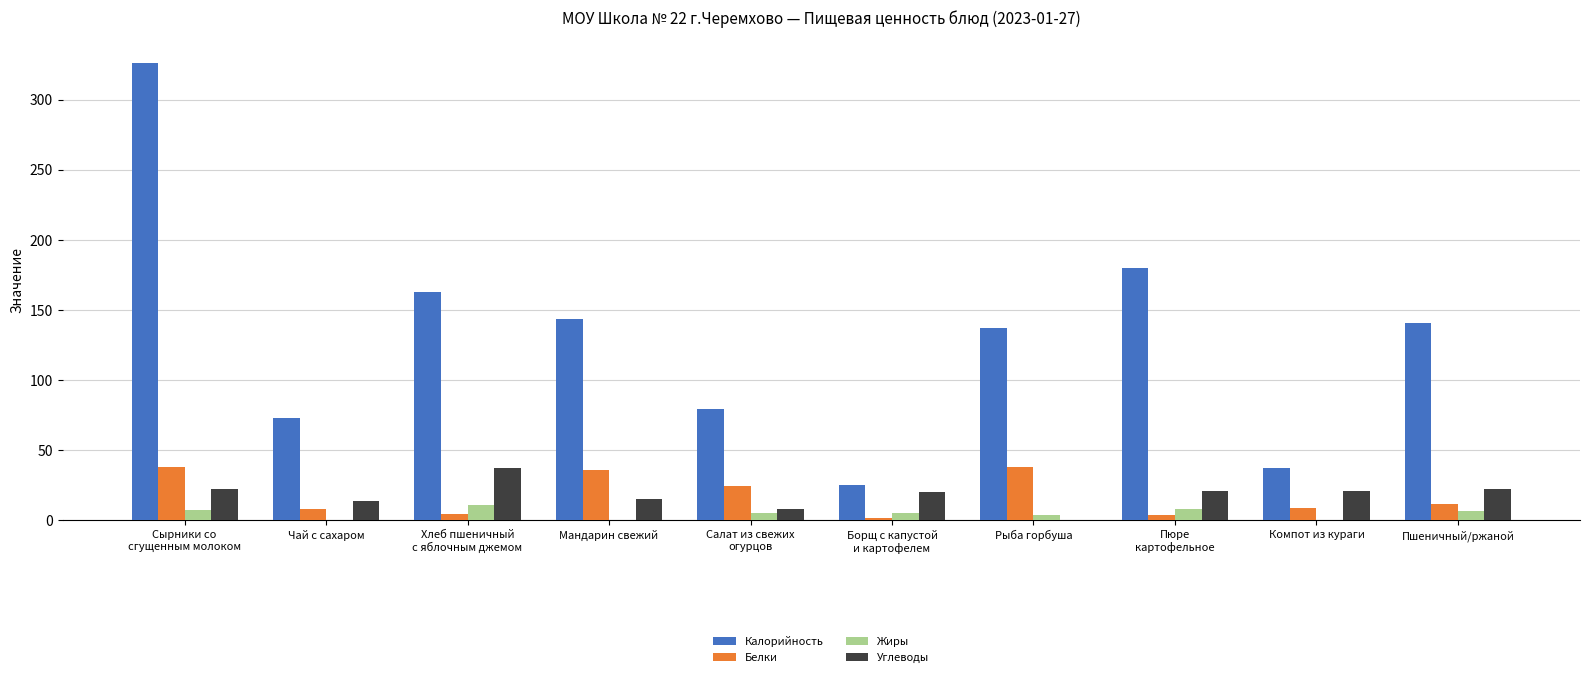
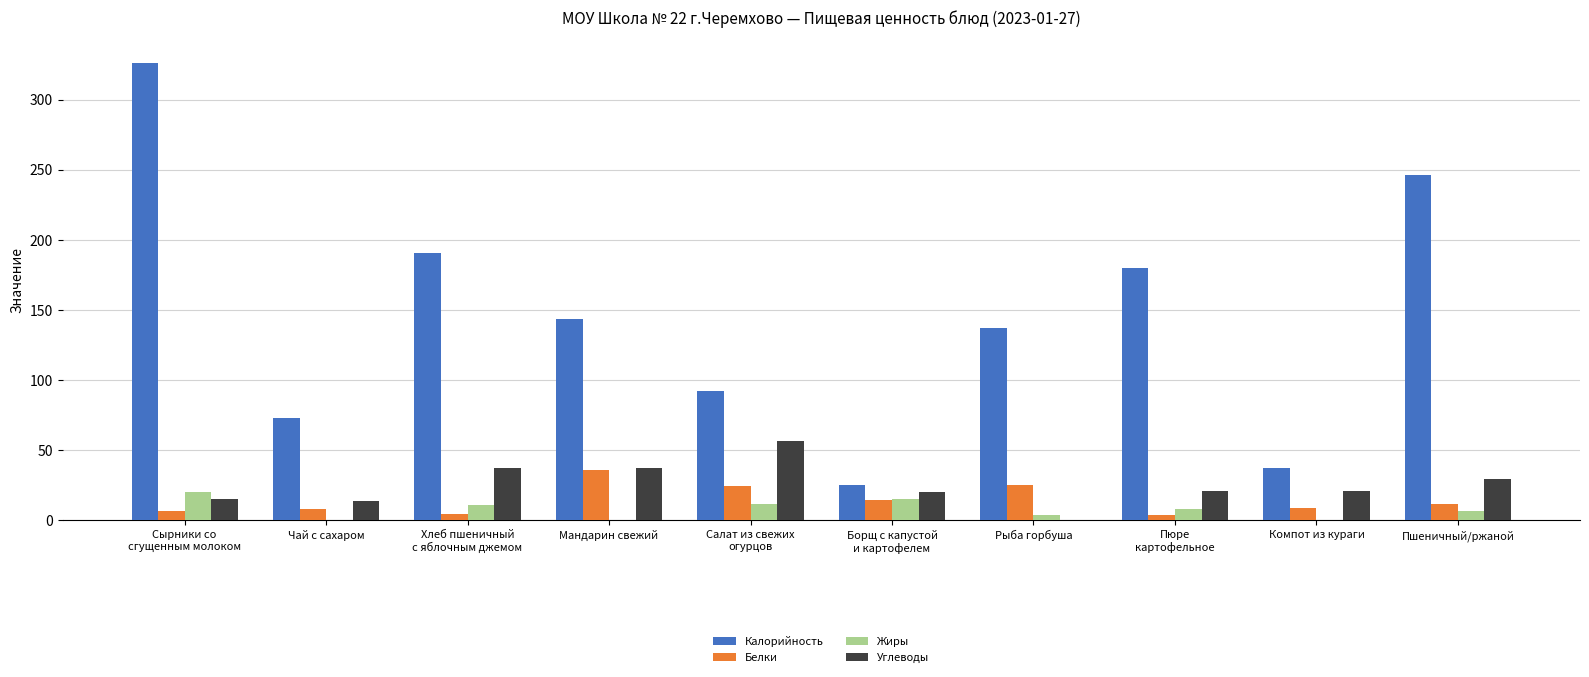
Белки, Сырники со сгущенным молоком: 38 -> 6
Жиры, Сырники со сгущенным молоком: 7 -> 20
Углеводы, Сырники со сгущенным молоком: 23 -> 15
Калорийность, Хлеб пшеничный с яблочным джемом: 163 -> 190
Углеводы, Мандарин свежий: 15 -> 37
Калорийность, Салат из свежих огурцов: 79 -> 92
Жиры, Салат из свежих огурцов: 6 -> 12
Углеводы, Салат из свежих огурцов: 8 -> 57
Белки, Борщ с капустой и картофелем: 2 -> 15
Жиры, Борщ с капустой и картофелем: 5 -> 15
Белки, Рыба горбуша: 38 -> 25
Калорийность, Пшеничный/ржаной: 141 -> 247
Углеводы, Пшеничный/ржаной: 22 -> 30
